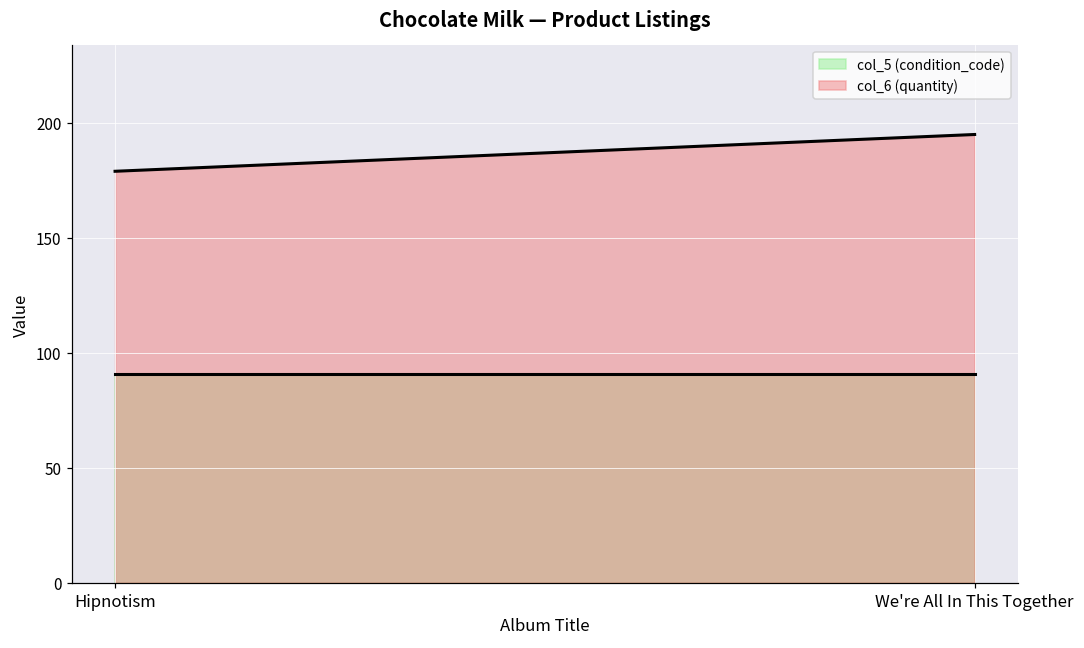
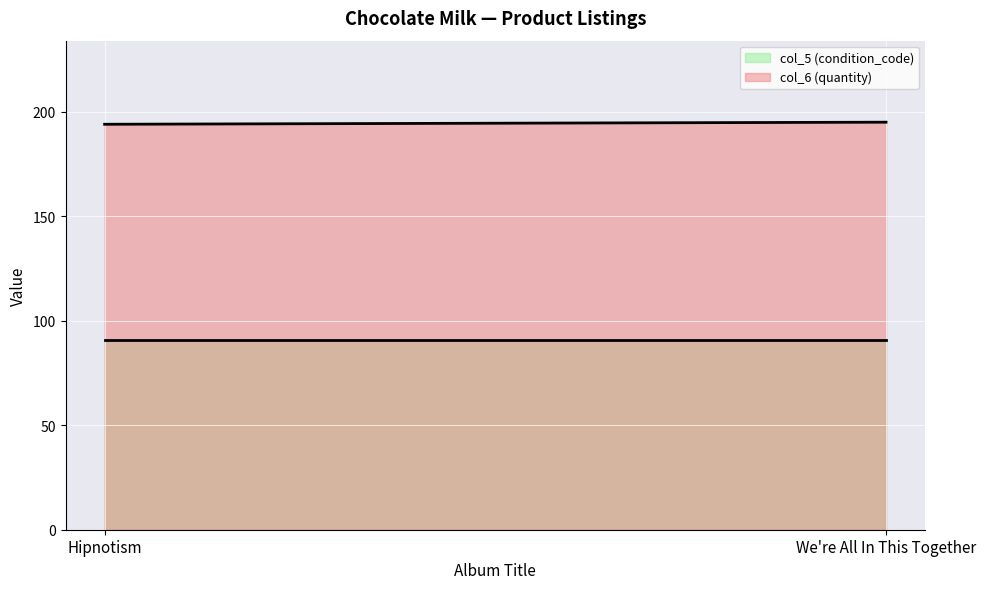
col_6 (quantity), Hipnotism: 179 -> 194
